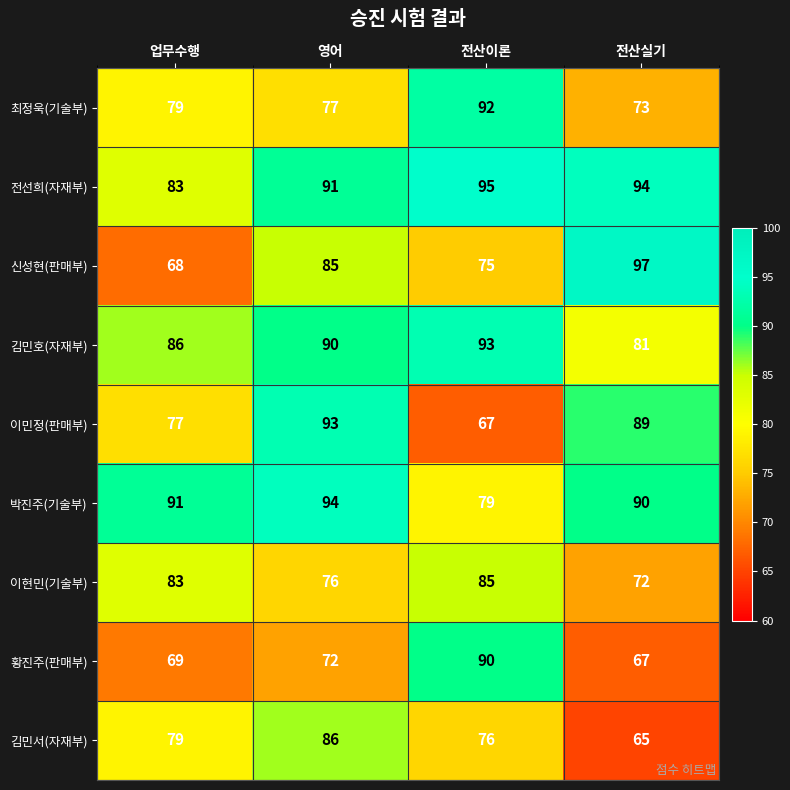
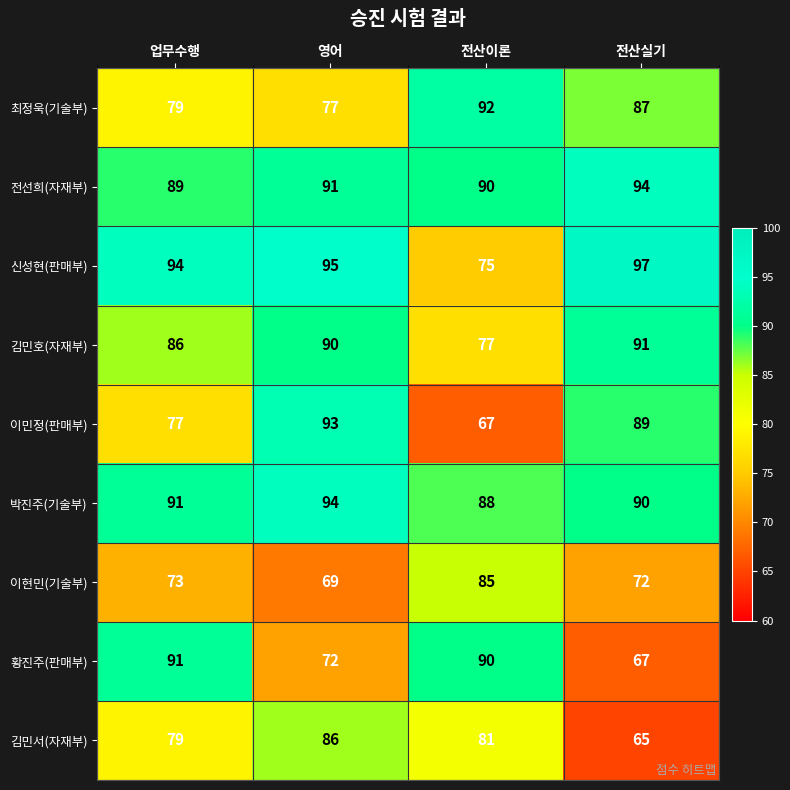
최정욱(기술부), 전산실기: 73 -> 87
전선희(자재부), 업무수행: 83 -> 89
전선희(자재부), 전산이론: 95 -> 90
신성현(판매부), 업무수행: 68 -> 94
신성현(판매부), 영어: 85 -> 95
김민호(자재부), 전산이론: 93 -> 77
김민호(자재부), 전산실기: 81 -> 91
박진주(기술부), 전산이론: 79 -> 88
이현민(기술부), 업무수행: 83 -> 73
이현민(기술부), 영어: 76 -> 69
황진주(판매부), 업무수행: 69 -> 91
김민서(자재부), 전산이론: 76 -> 81
